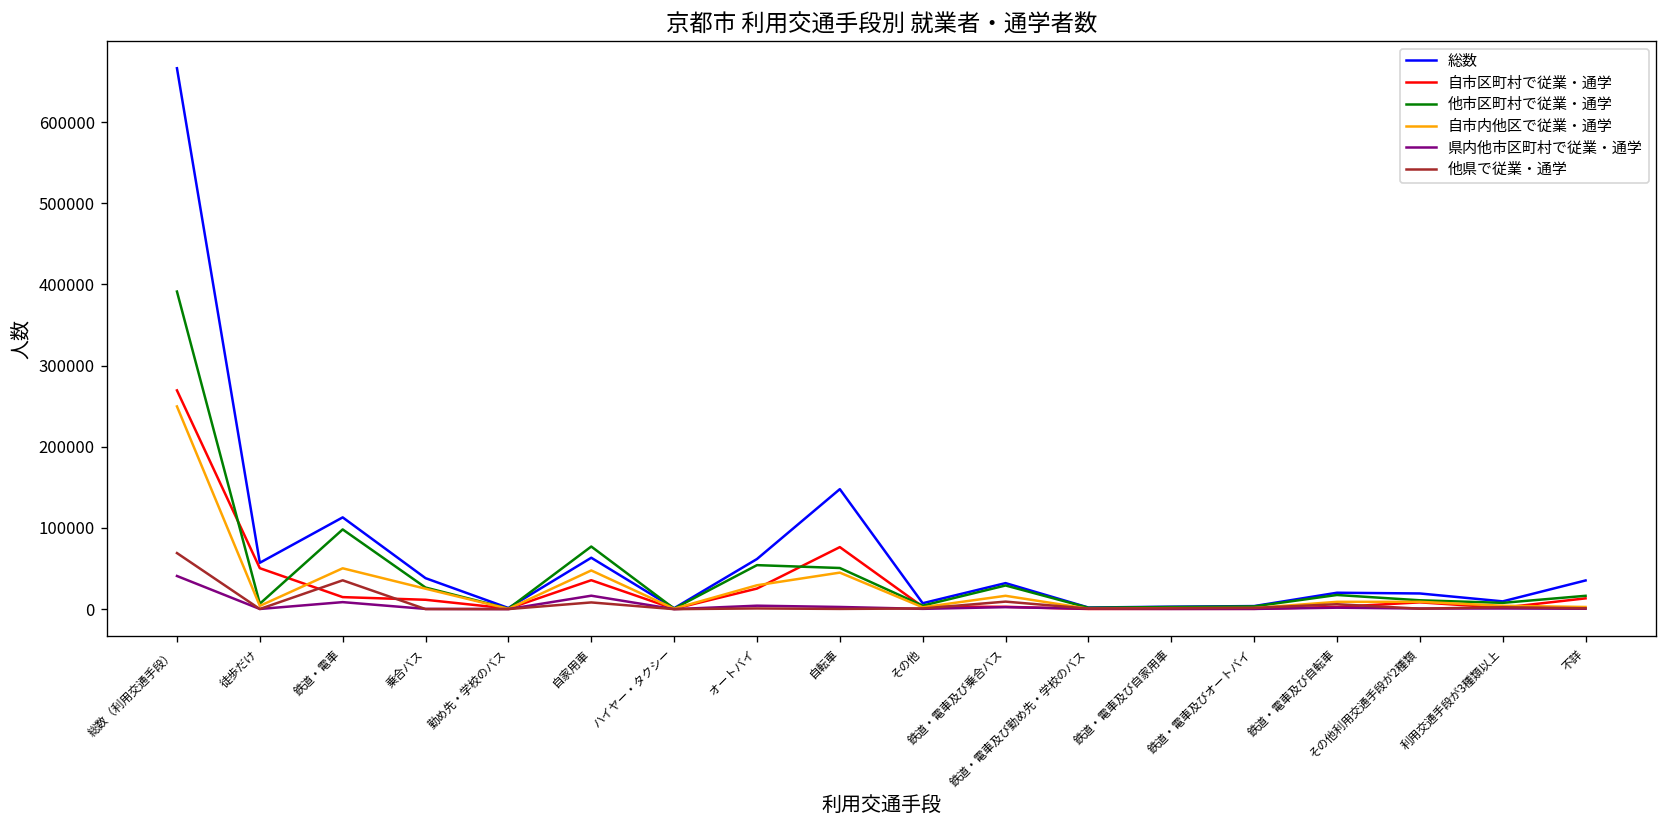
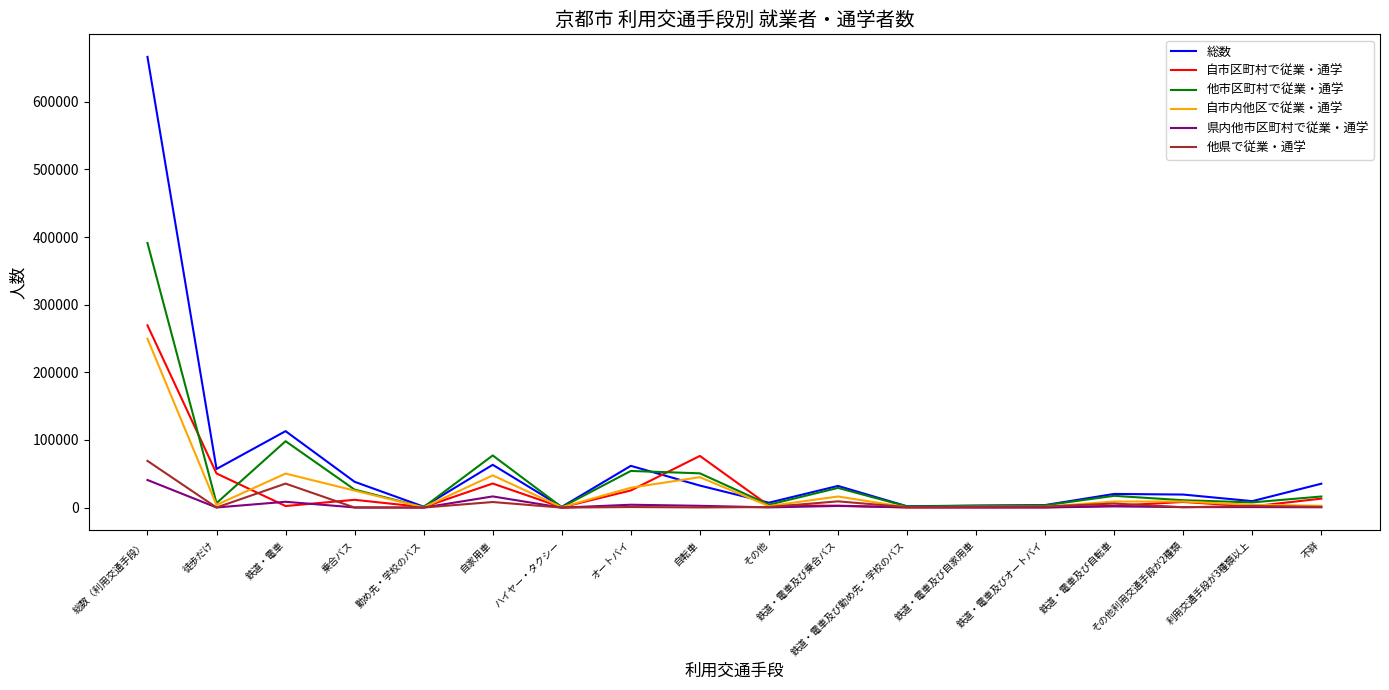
自市区町村で従業・通学, 鉄道・電車: 10000 -> 0
総数, 自転車: 150000 -> 30000
